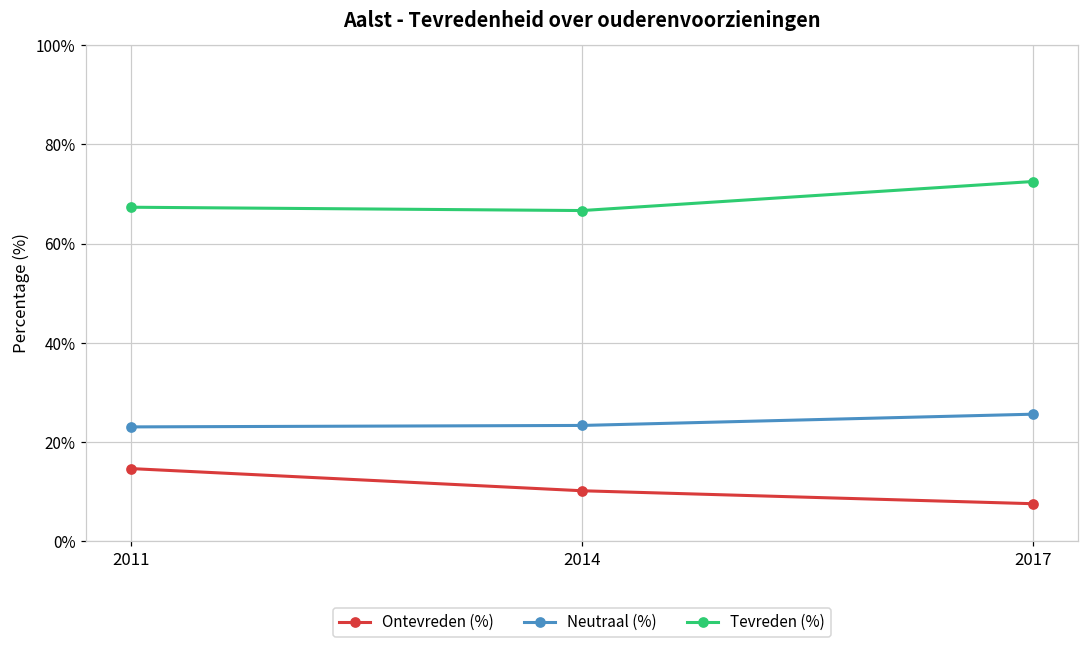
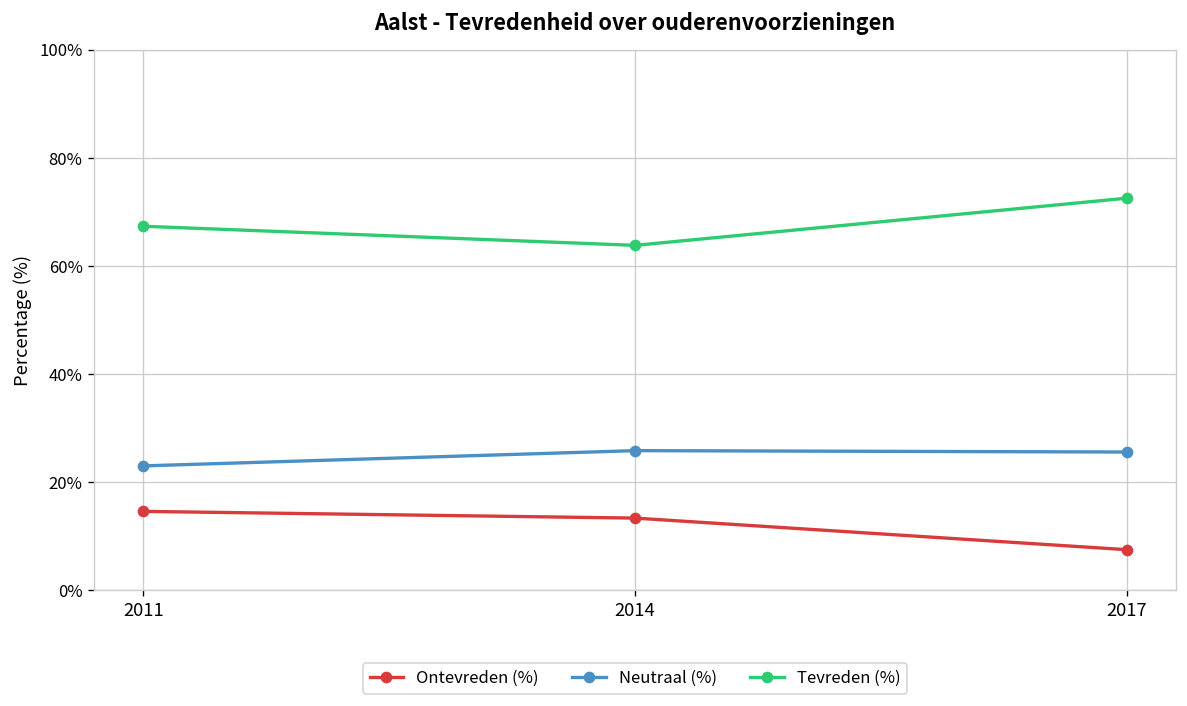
Ontevreden (%), 2014: 10% -> 13%
Neutraal (%), 2014: 23% -> 26%
Tevreden (%), 2014: 67% -> 64%
